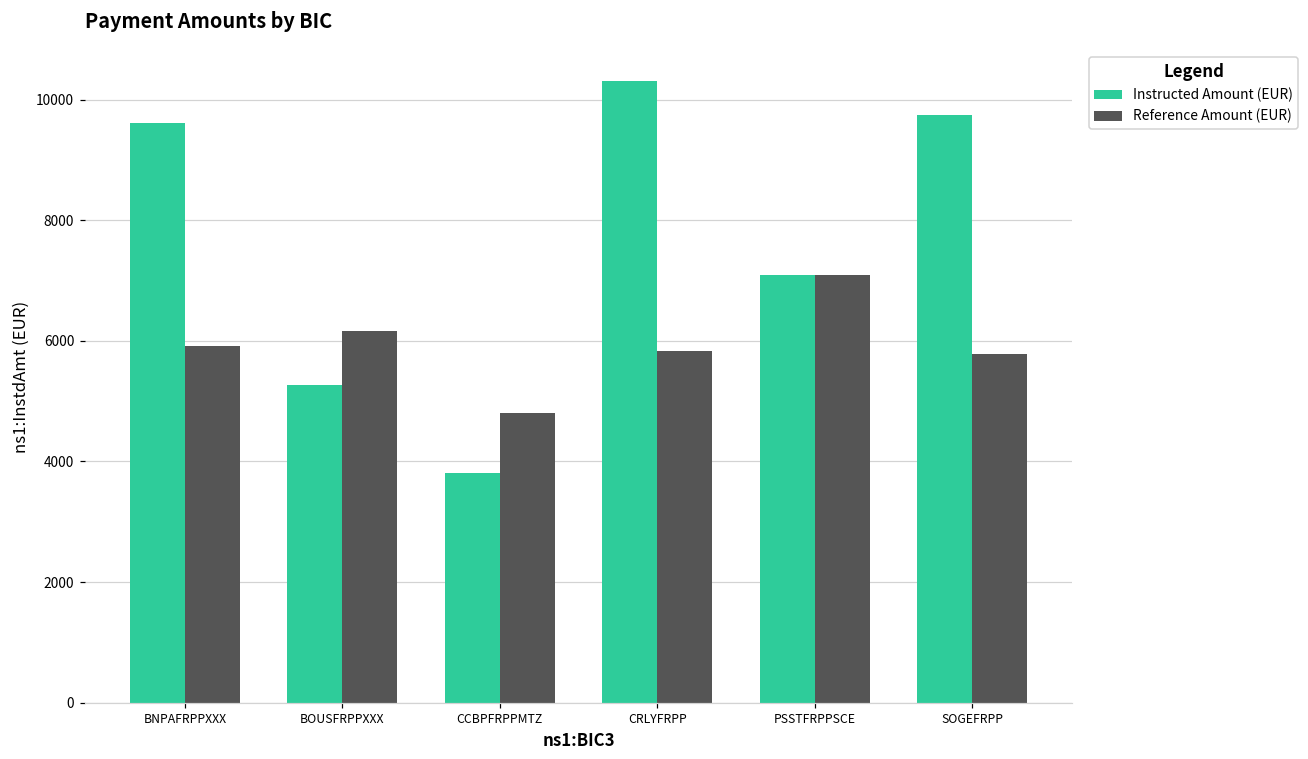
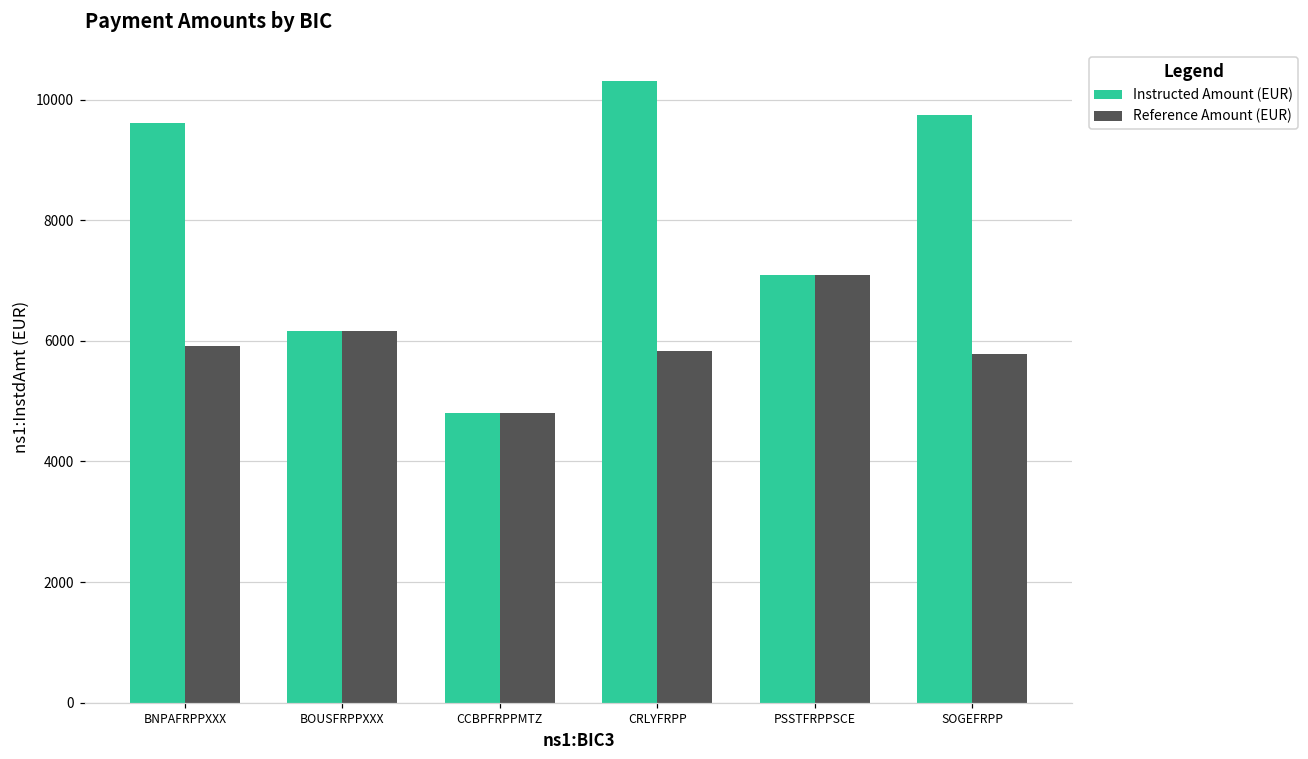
Instructed Amount (EUR), BOUSFRPPXXX: 5300 -> 6200
Instructed Amount (EUR), CCBPFRPPMTZ: 3800 -> 4800
